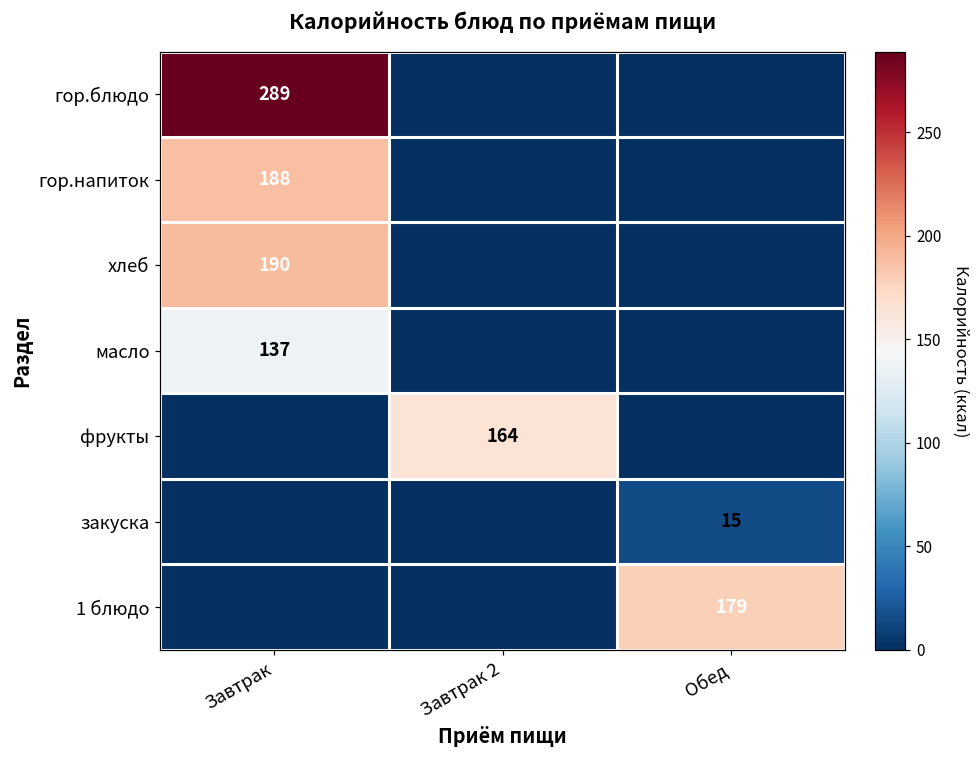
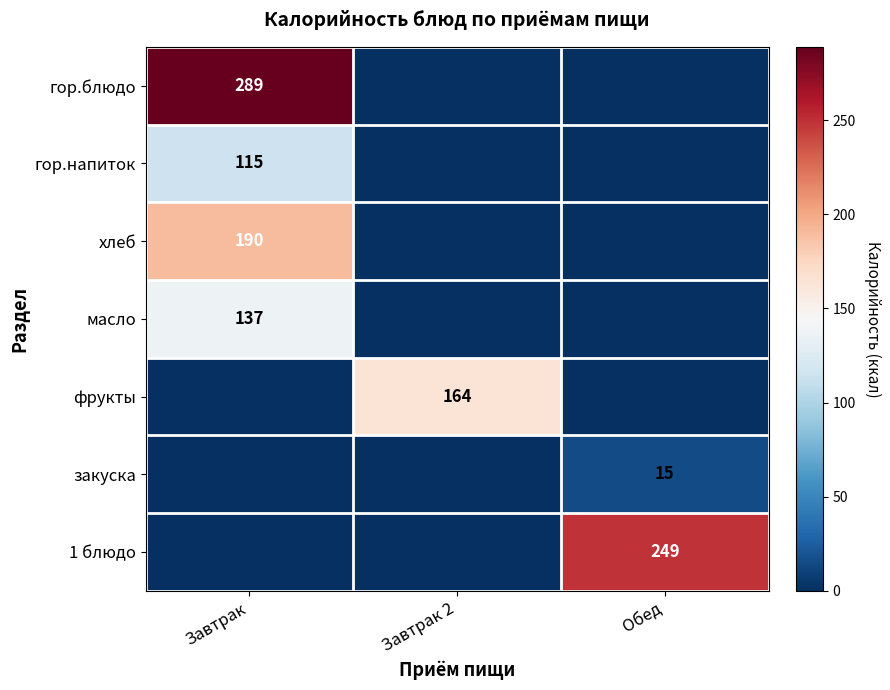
гор.напиток, Завтрак: 188 -> 115
1 блюдо, Обед: 179 -> 249
